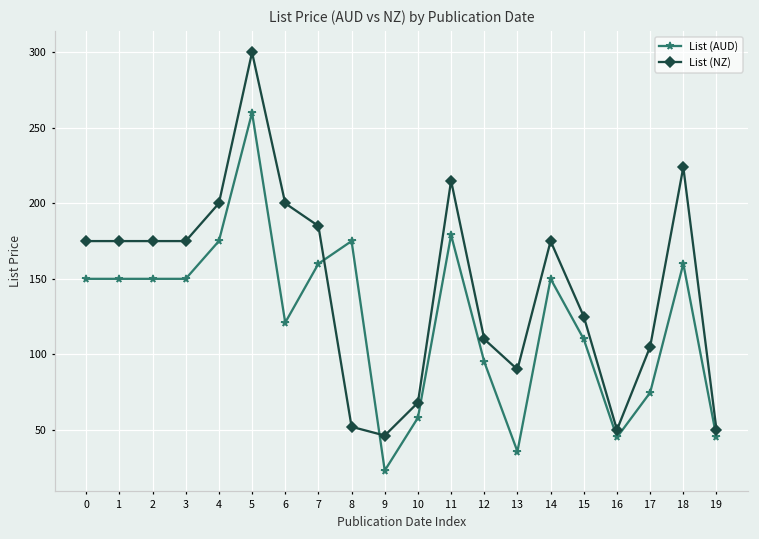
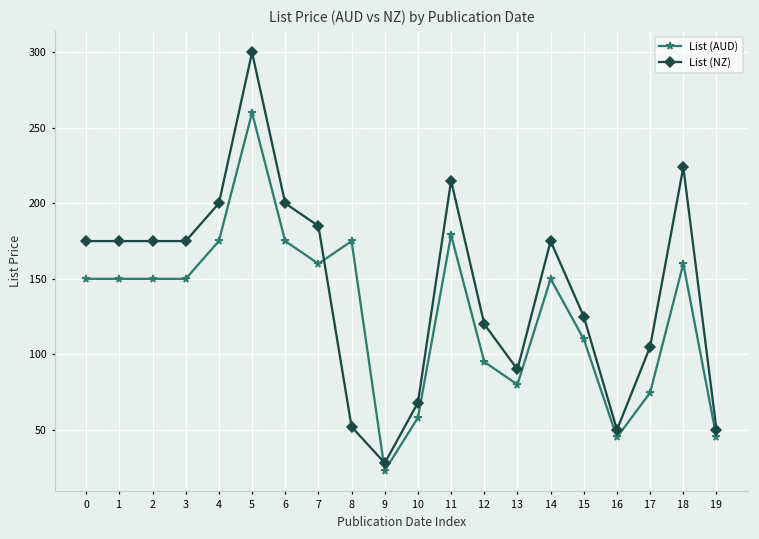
List (AUD), 6: 121 -> 175
List (NZ), 9: 46 -> 28
List (NZ), 12: 110 -> 120
List (AUD), 13: 36 -> 80
